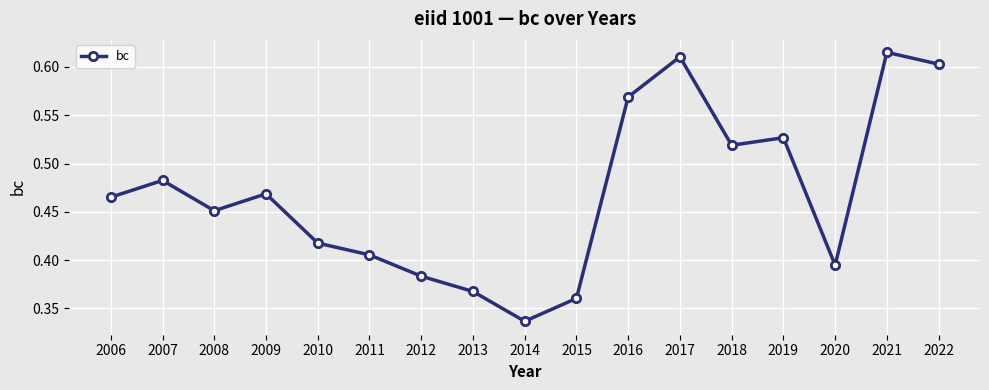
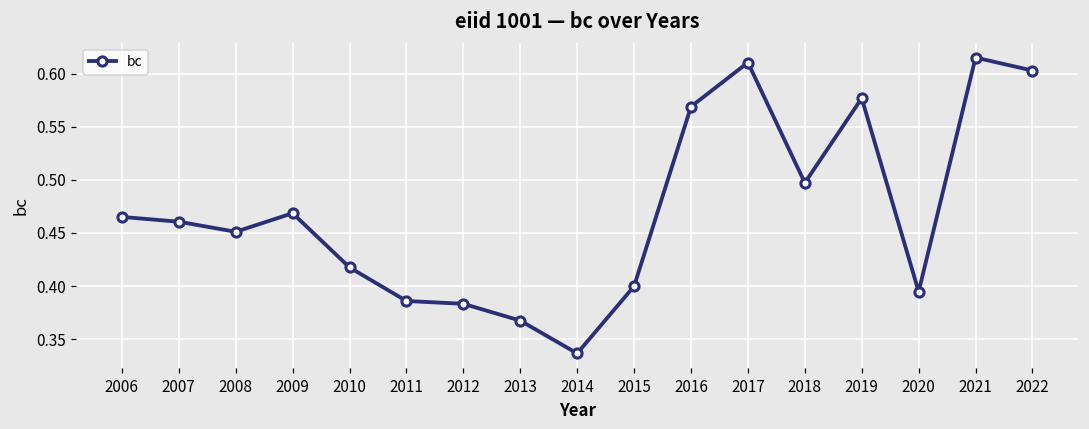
2007: 0.48 -> 0.46
2011: 0.41 -> 0.39
2015: 0.36 -> 0.40
2018: 0.52 -> 0.50
2019: 0.53 -> 0.58
